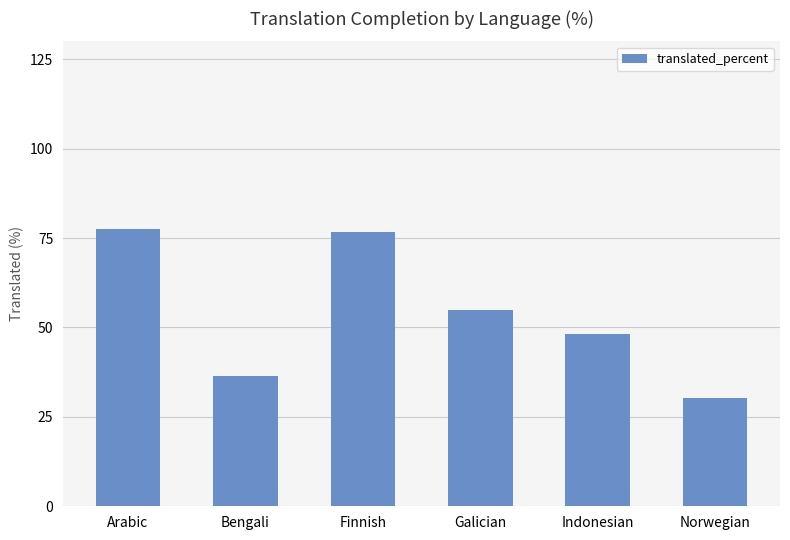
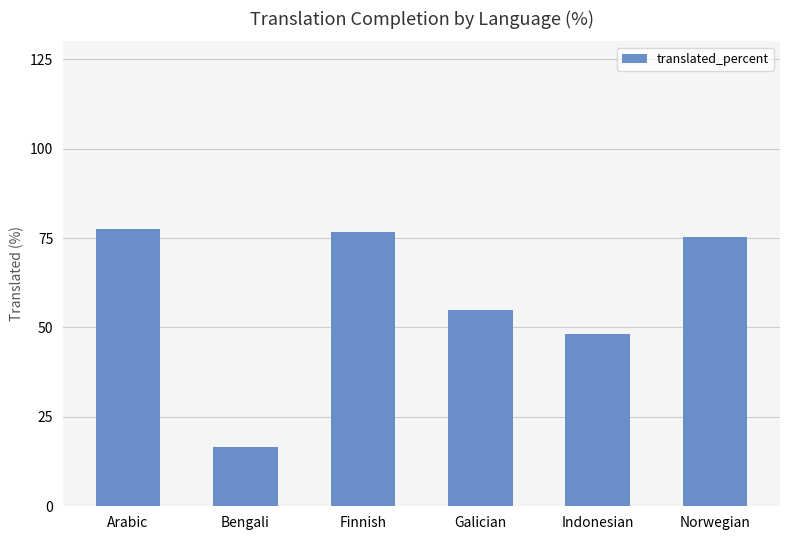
Bengali: 36 -> 17
Norwegian: 30 -> 75
